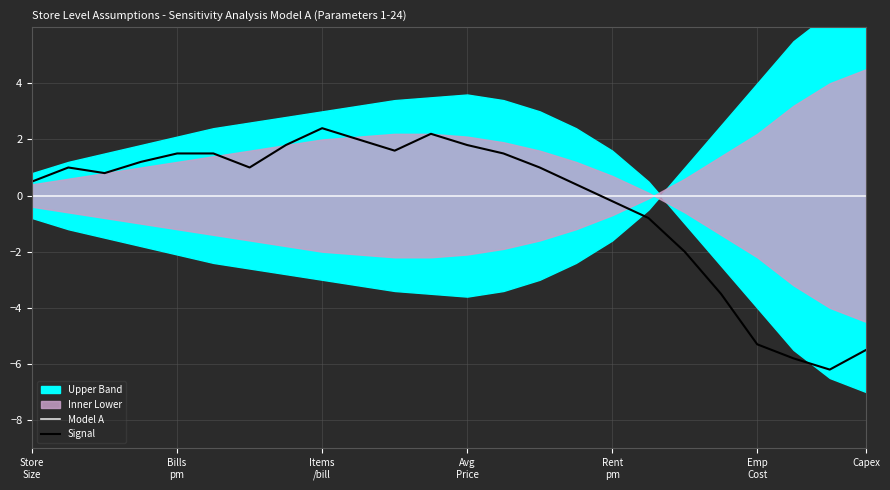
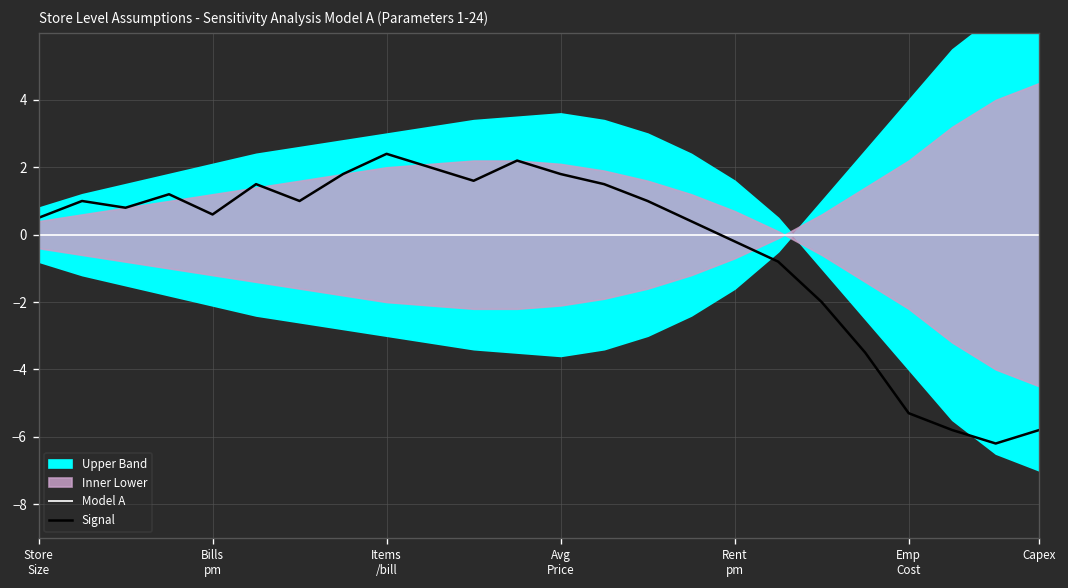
Signal, Bills pm: 1.5 -> 0.6
Signal, Capex: -5.5 -> -5.8
